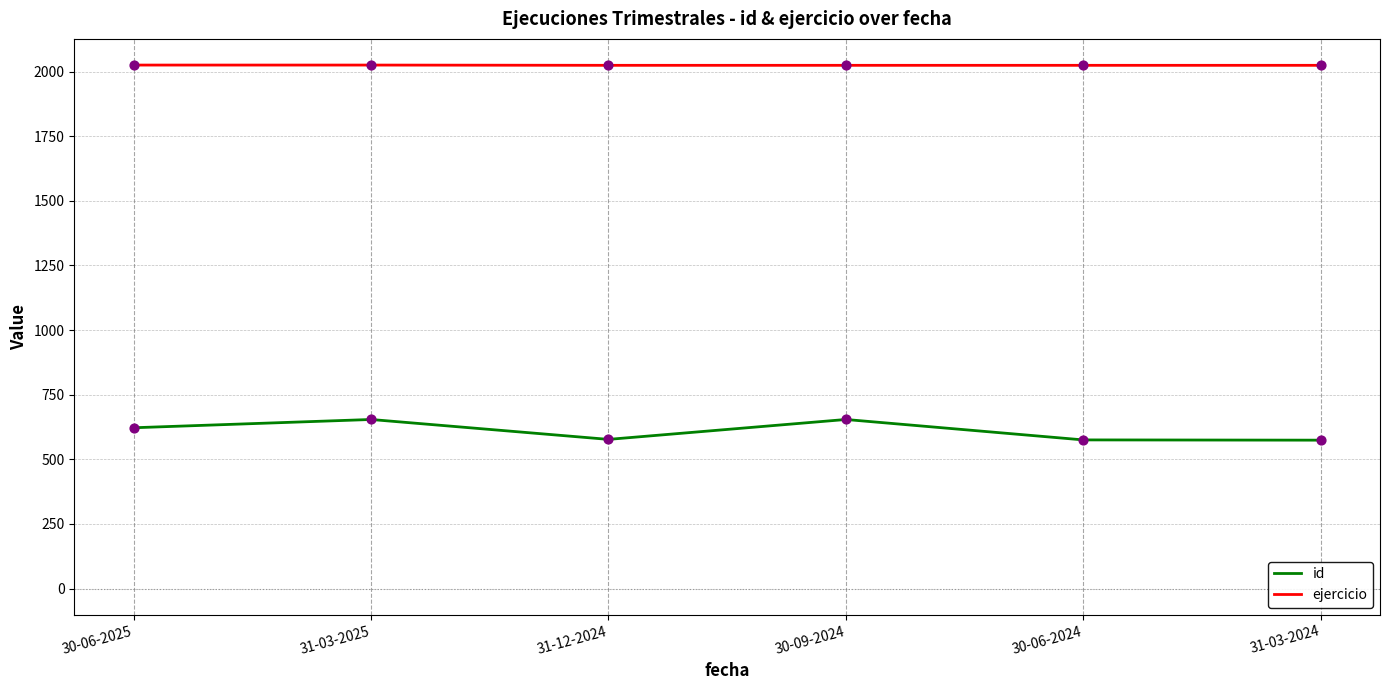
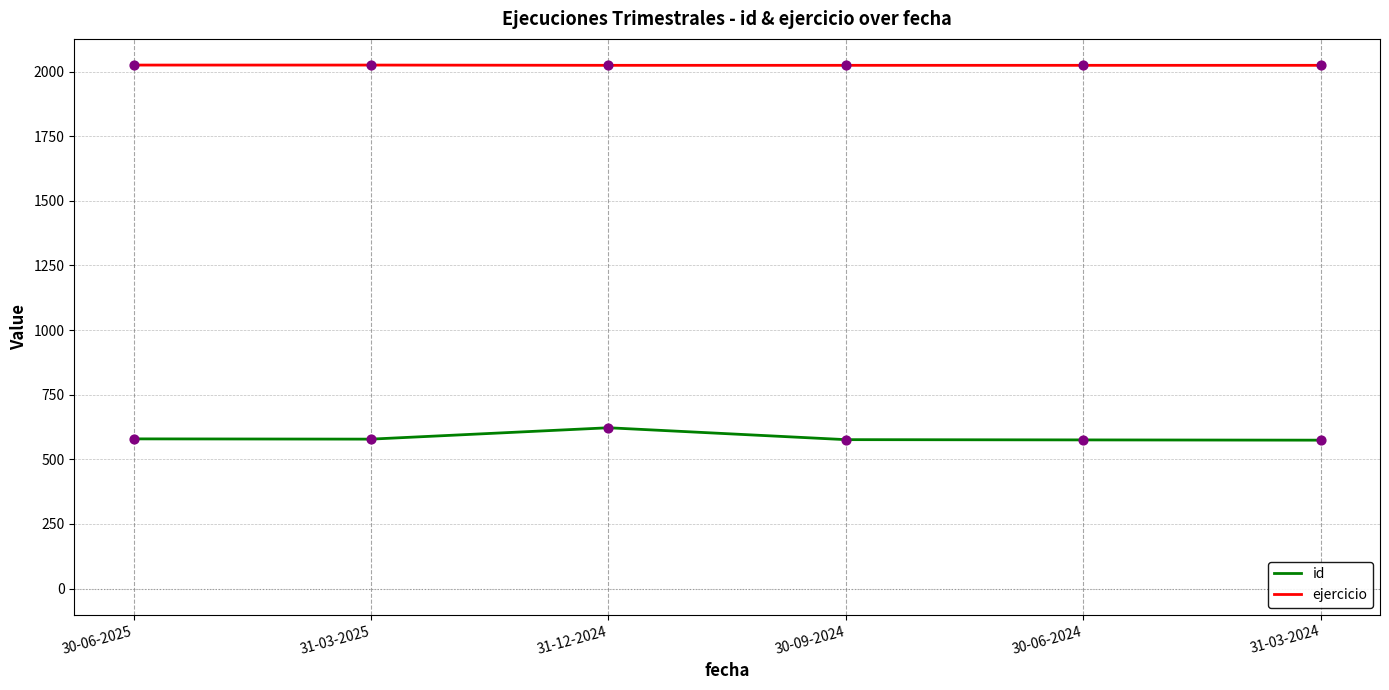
id, 30-06-2025: 620 -> 580
id, 31-03-2025: 650 -> 580
id, 31-12-2024: 580 -> 620
id, 30-09-2024: 650 -> 580
